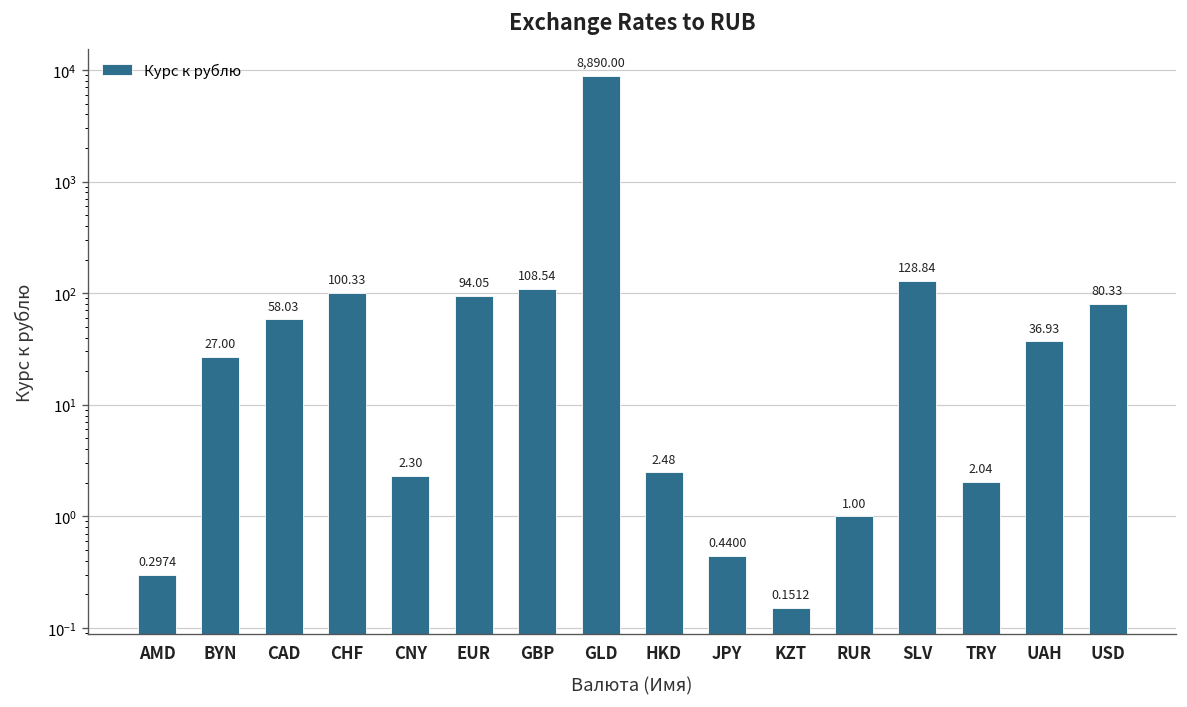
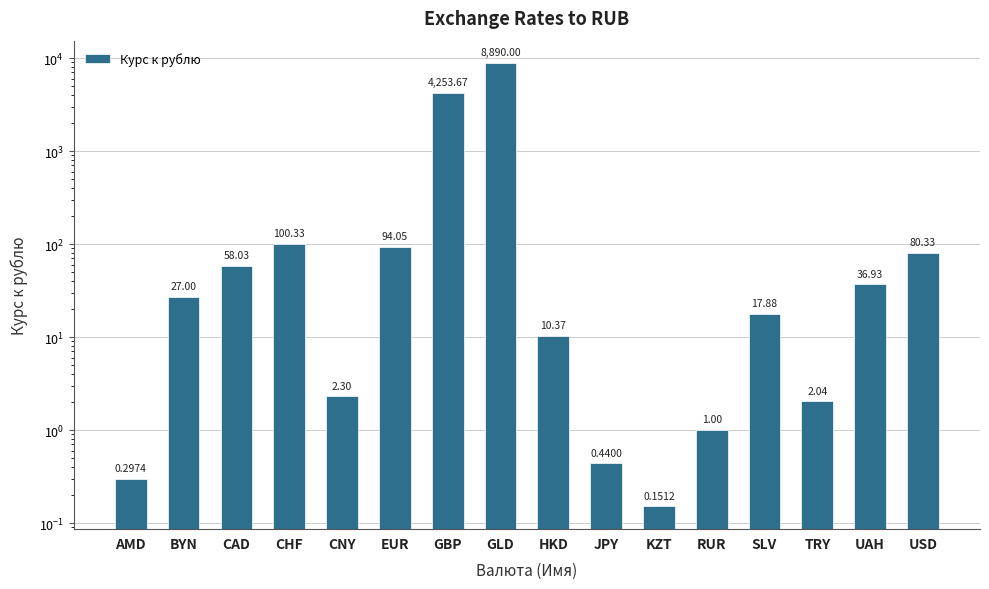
GBP: 108.54 -> 4,253.67
HKD: 2.48 -> 10.37
SLV: 128.84 -> 17.88
